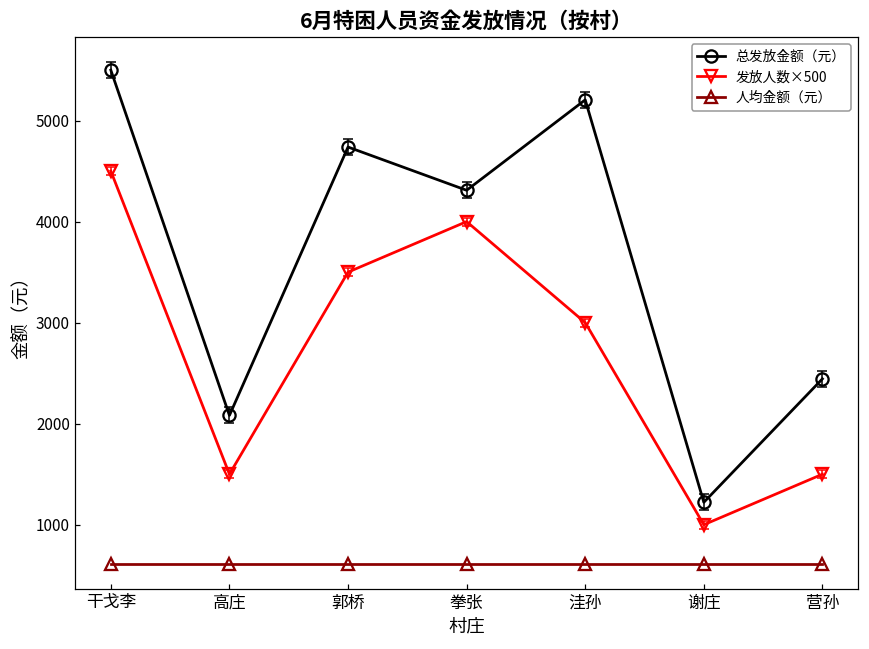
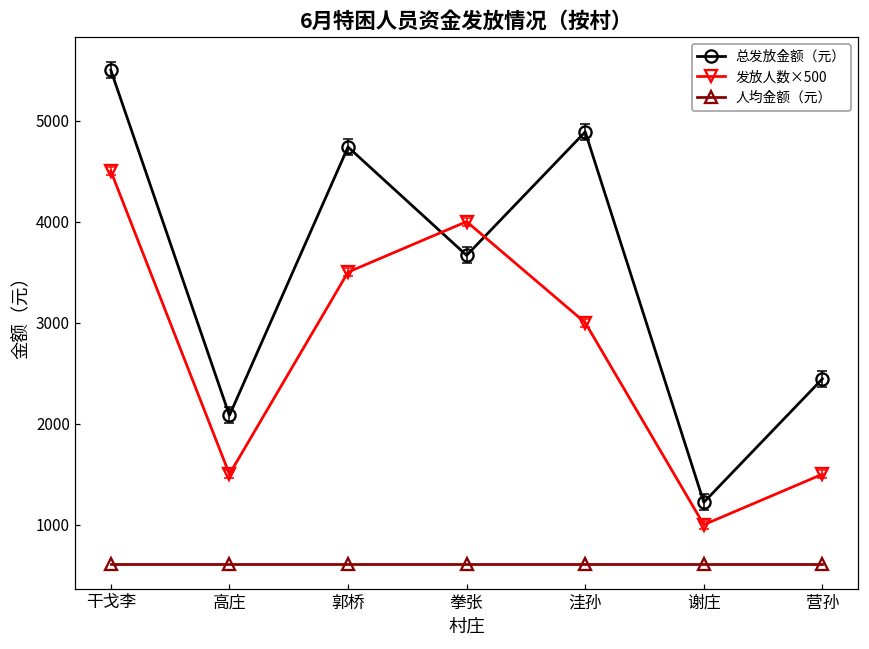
总发放金额（元）, 拳张: 4300 -> 3700
总发放金额（元）, 洼孙: 5200 -> 4900
